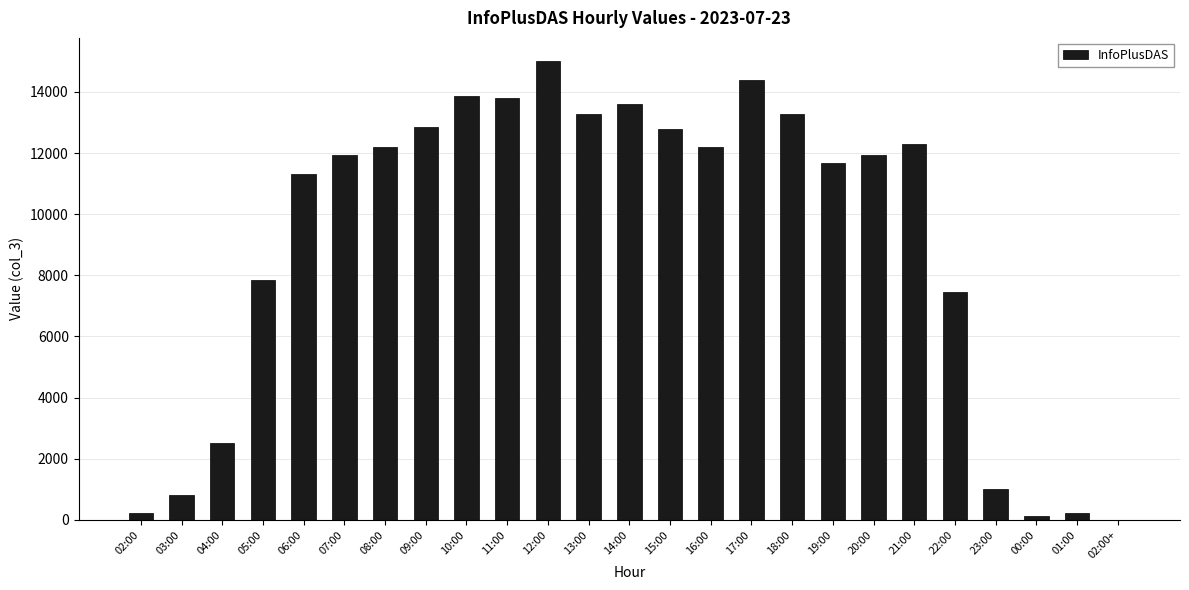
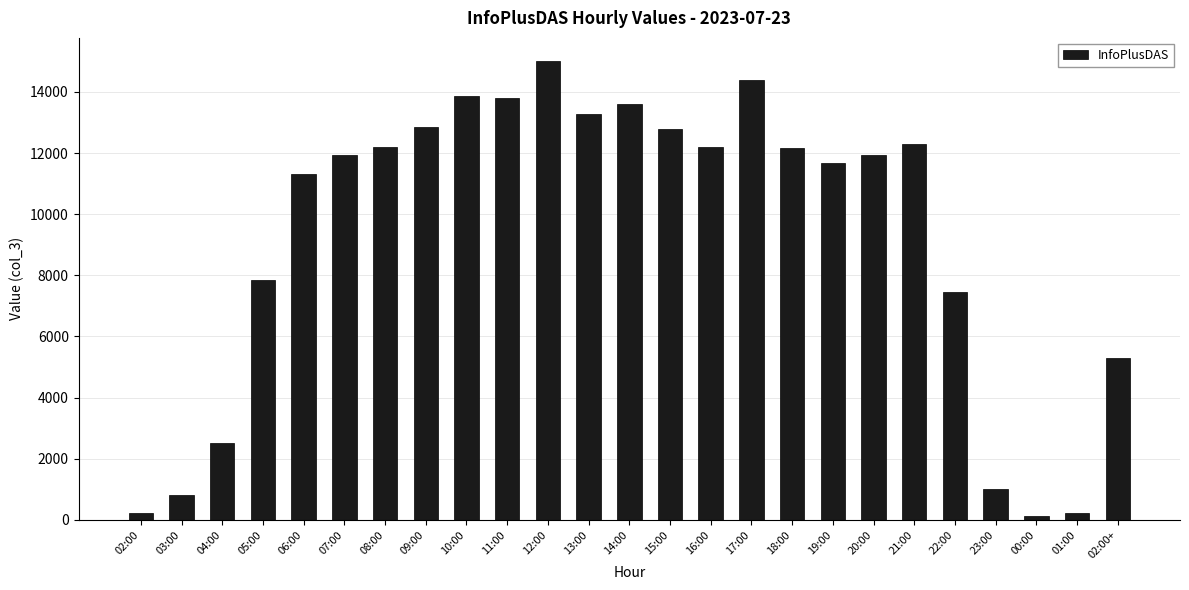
18:00: 13300 -> 12200
02:00+: 0 -> 5300
